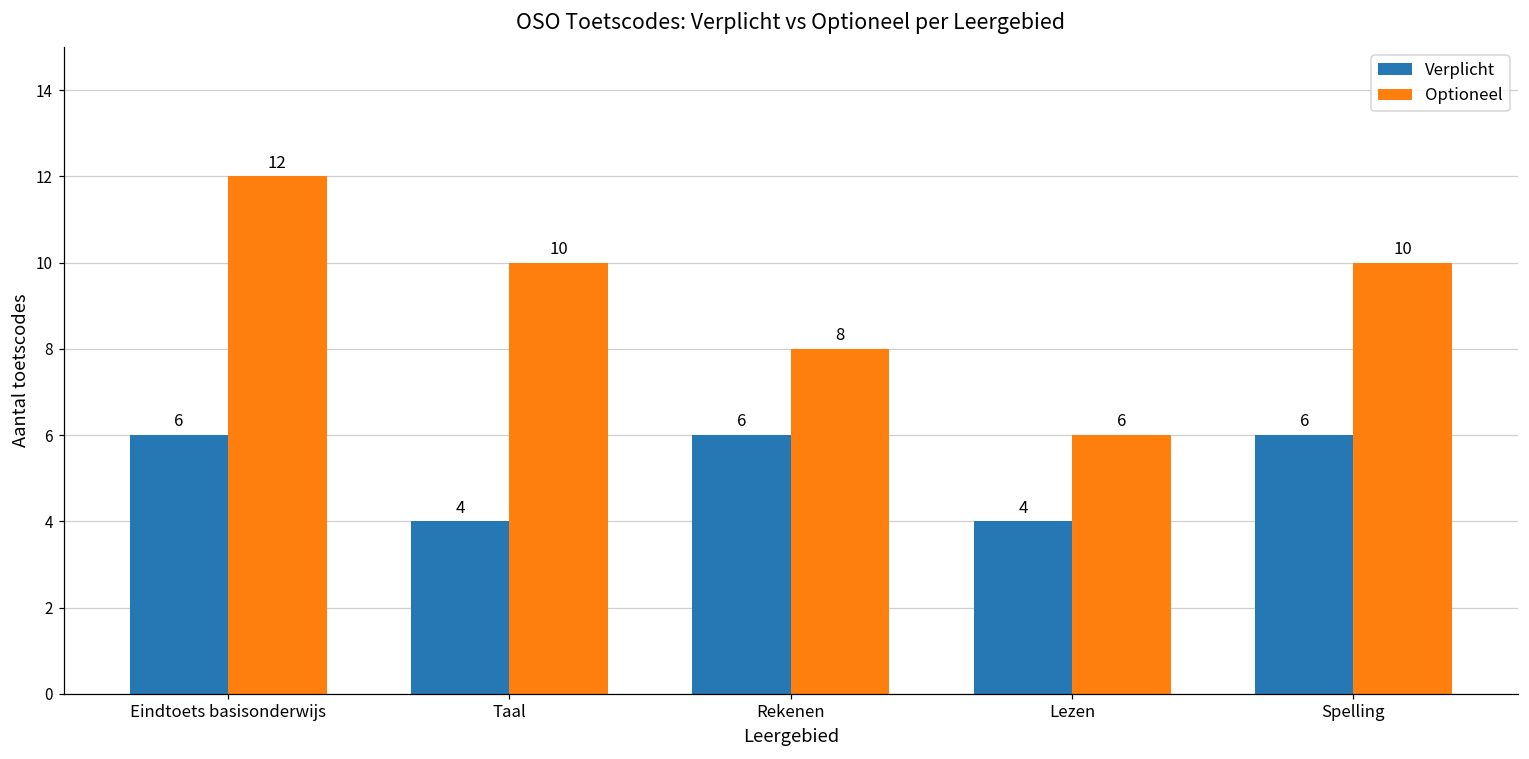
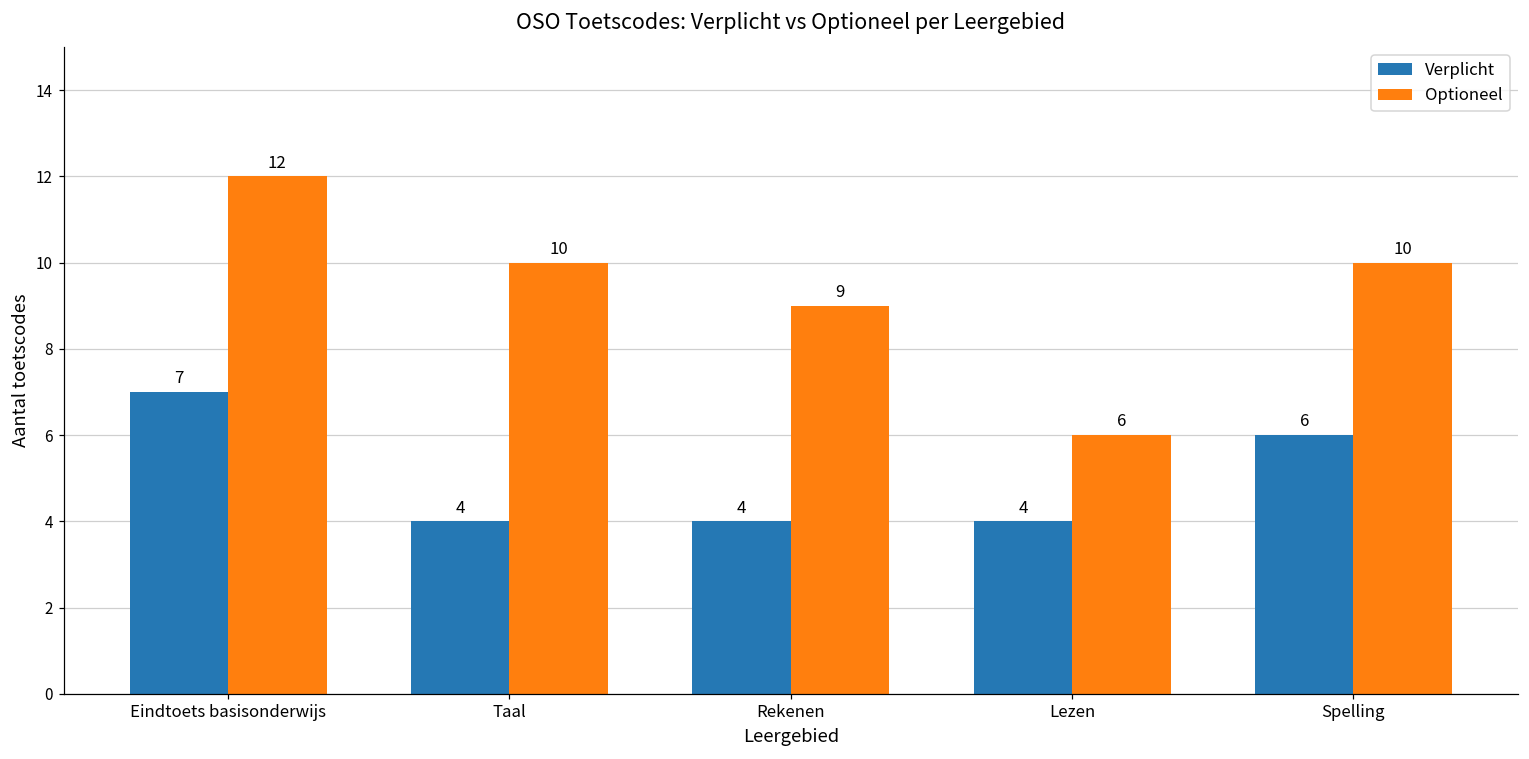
Verplicht, Eindtoets basisonderwijs: 6 -> 7
Verplicht, Rekenen: 6 -> 4
Optioneel, Rekenen: 8 -> 9
